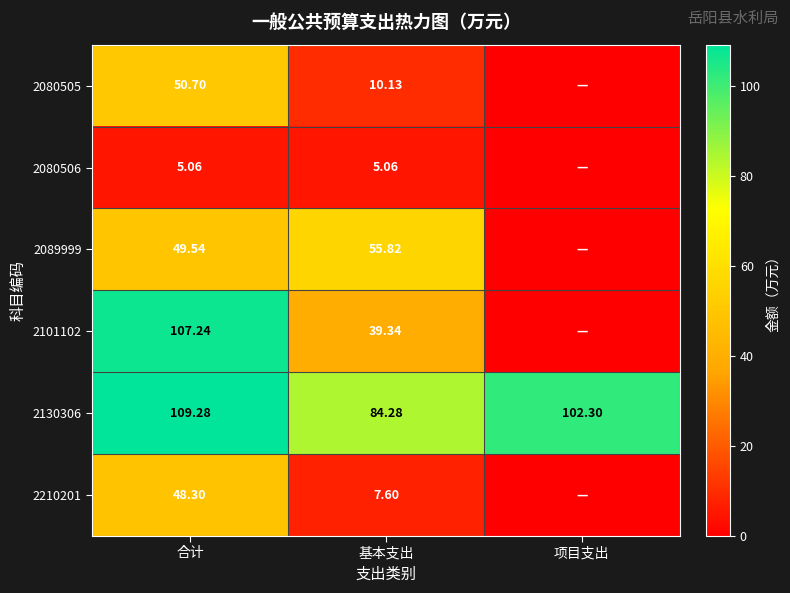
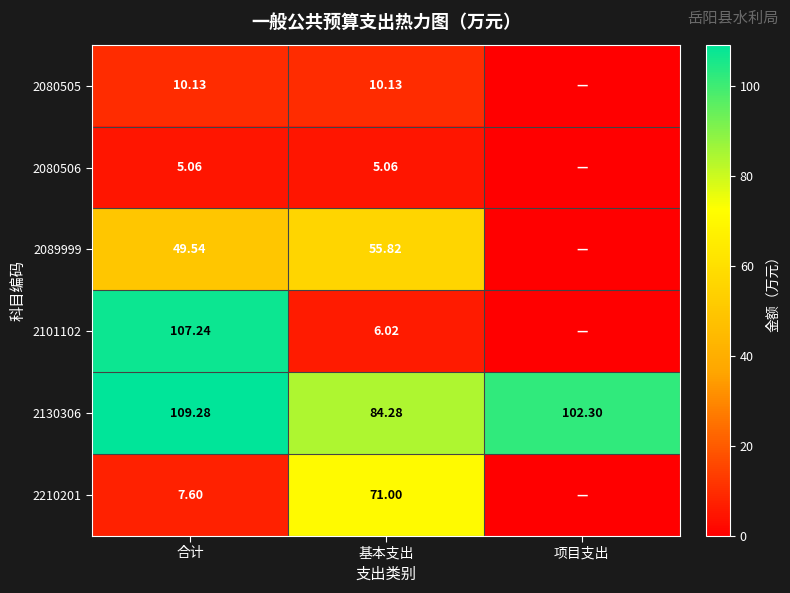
2080505, 合计: 50.70 -> 10.13
2101102, 基本支出: 39.34 -> 6.02
2210201, 合计: 48.30 -> 7.60
2210201, 基本支出: 7.60 -> 71.00
